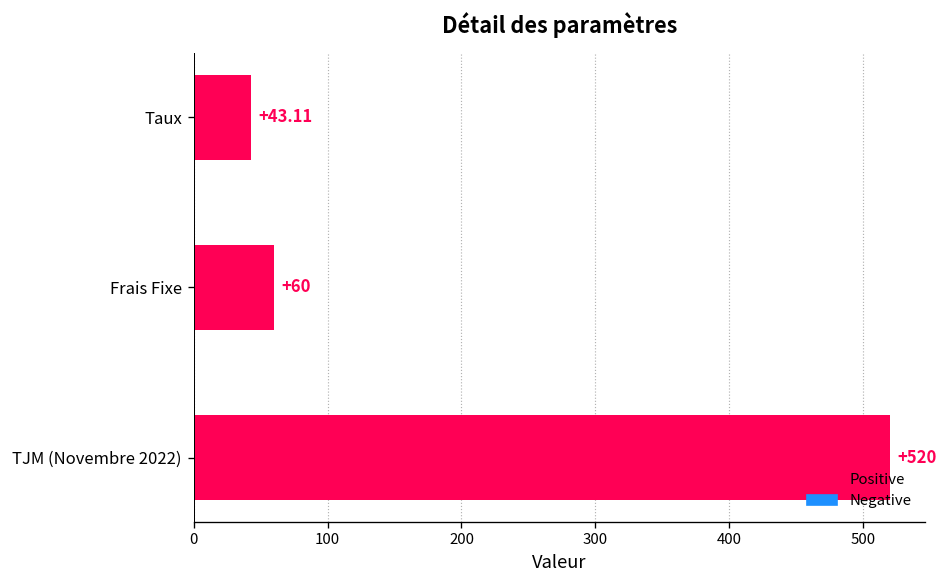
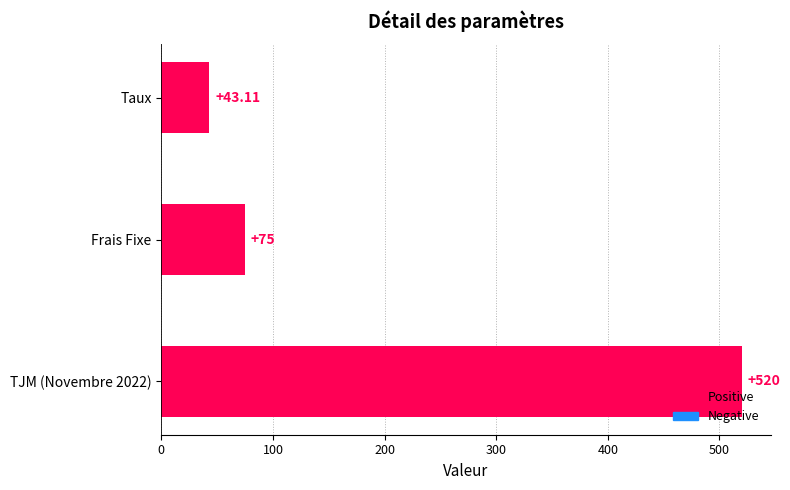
Frais Fixe: +60 -> +75
